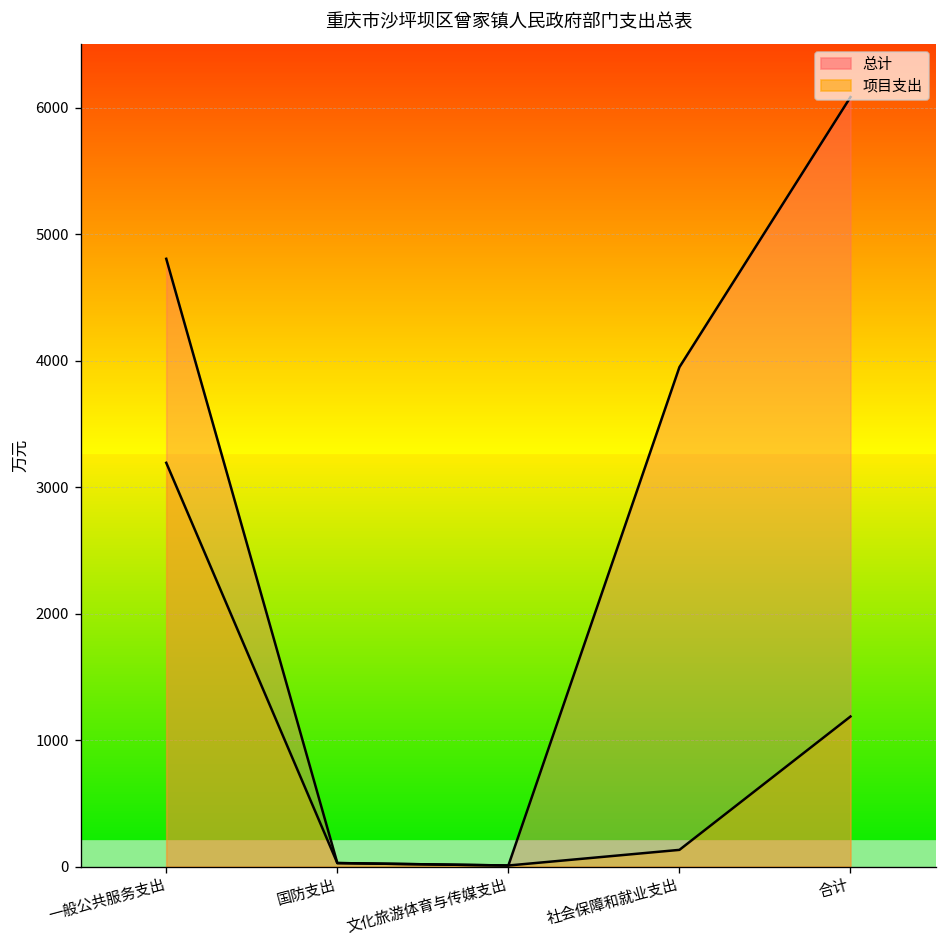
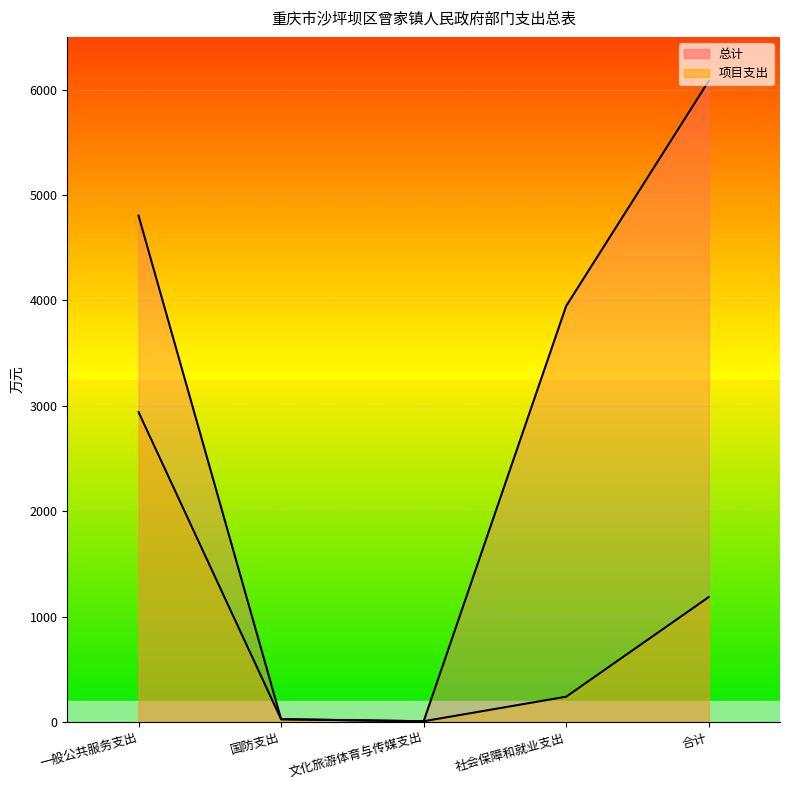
项目支出, 一般公共服务支出: 3190 -> 2940
项目支出, 社会保障和就业支出: 130 -> 240
